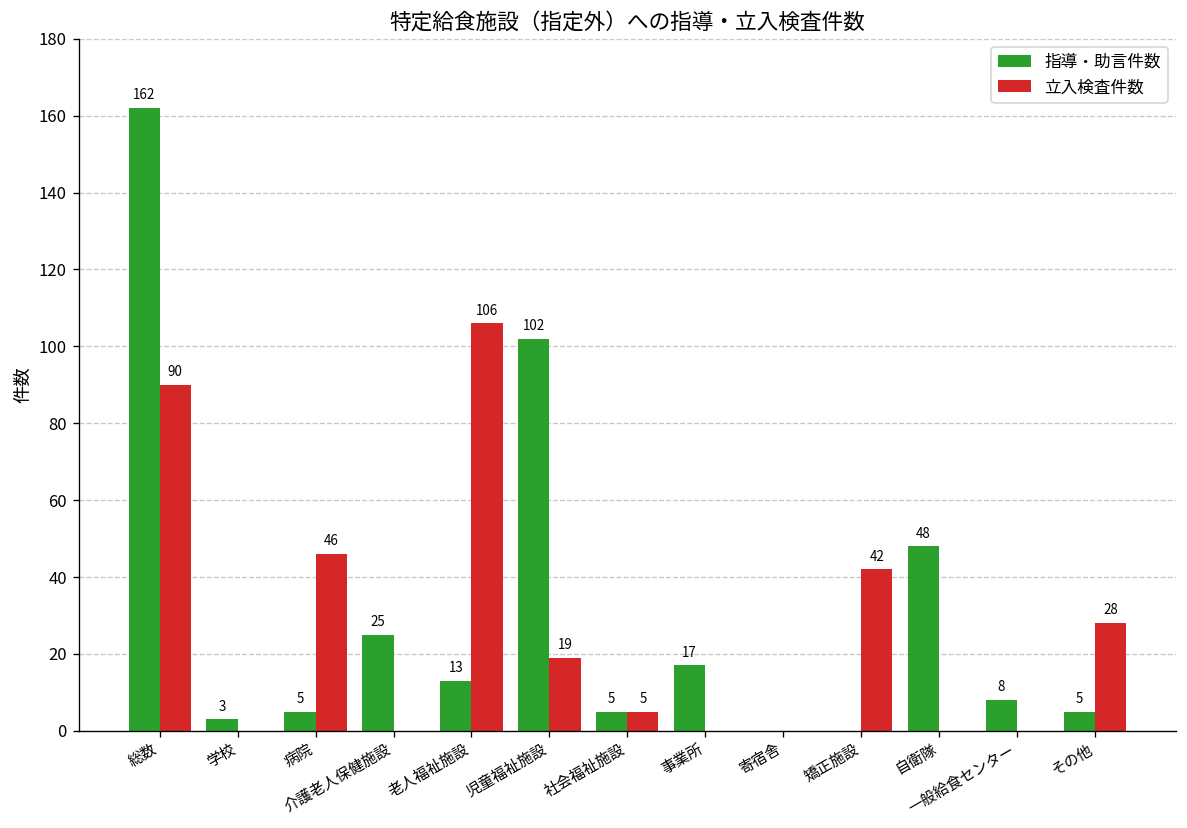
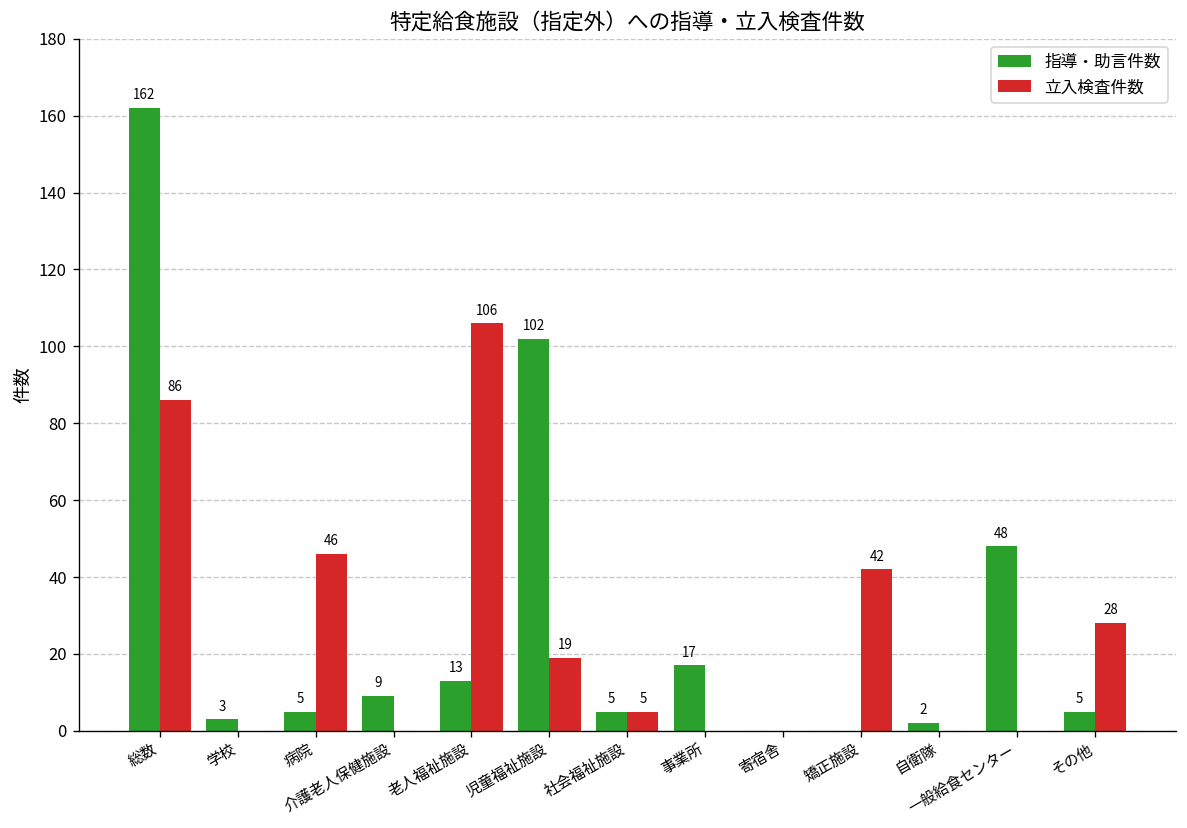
立入検査件数, 総数: 90 -> 86
指導・助言件数, 介護老人保健施設: 25 -> 9
指導・助言件数, 自衛隊: 48 -> 2
指導・助言件数, 一般給食センター: 8 -> 48
